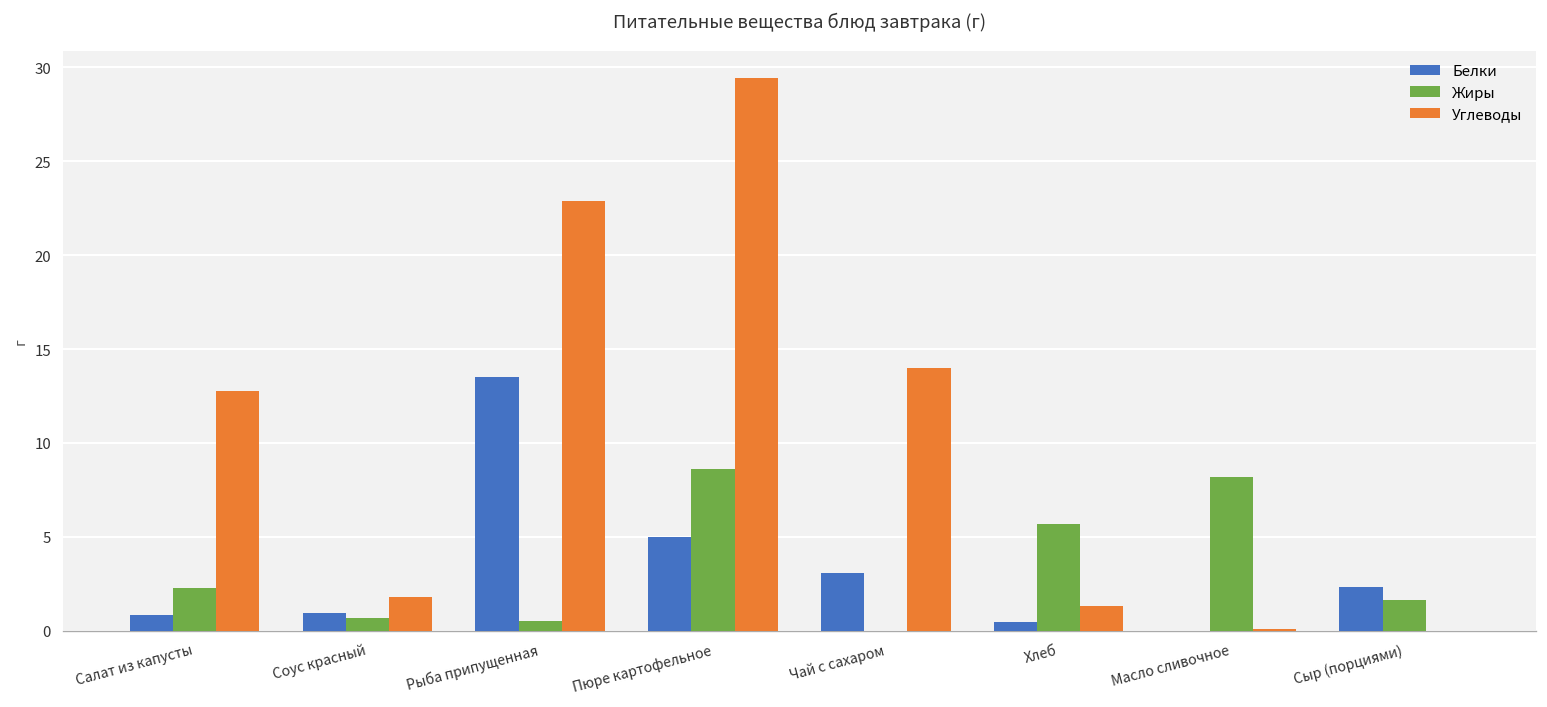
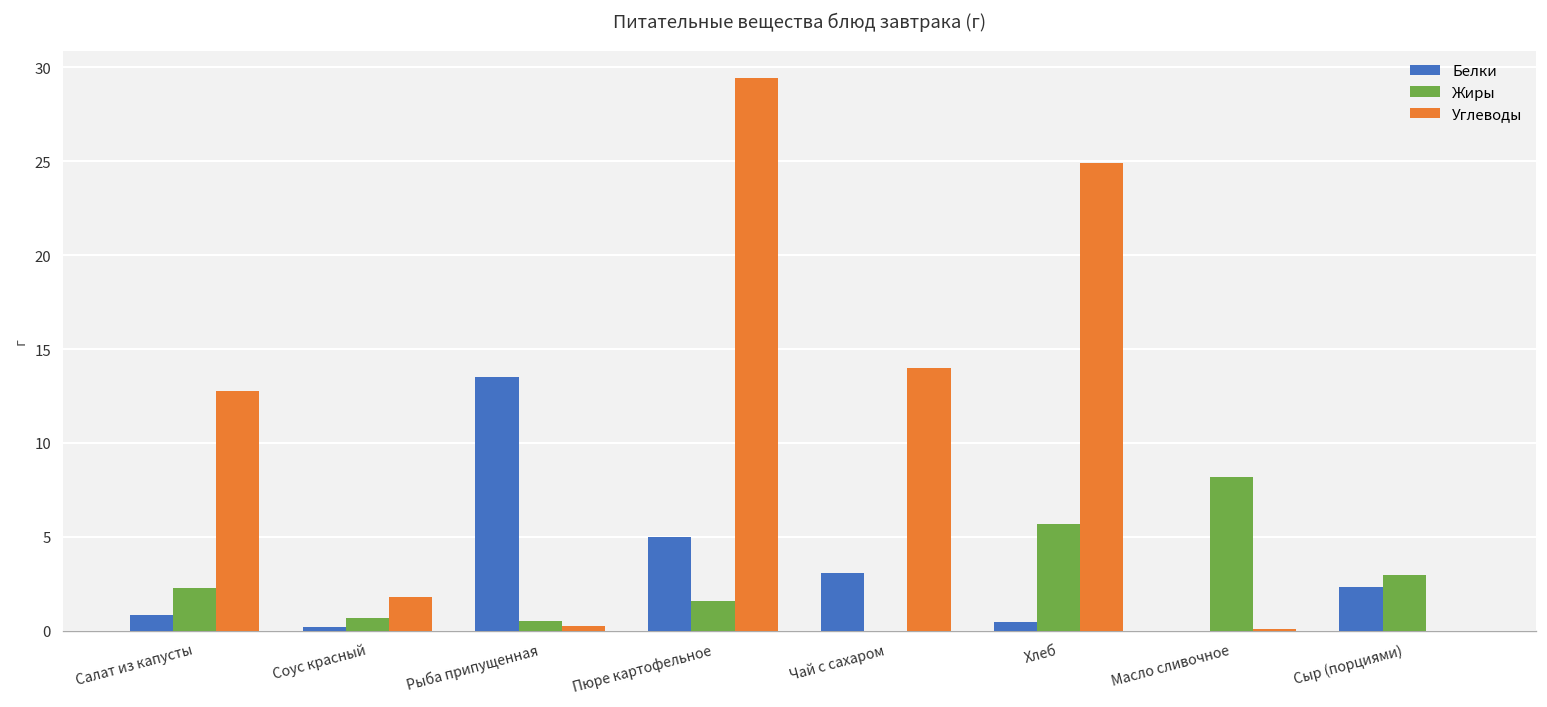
Белки, Соус красный: 0.9 -> 0.2
Углеводы, Рыба припущенная: 22.9 -> 0.3
Жиры, Пюре картофельное: 8.6 -> 1.6
Углеводы, Хлеб: 1.3 -> 24.9
Жиры, Сыр (порциями): 1.7 -> 3.0
